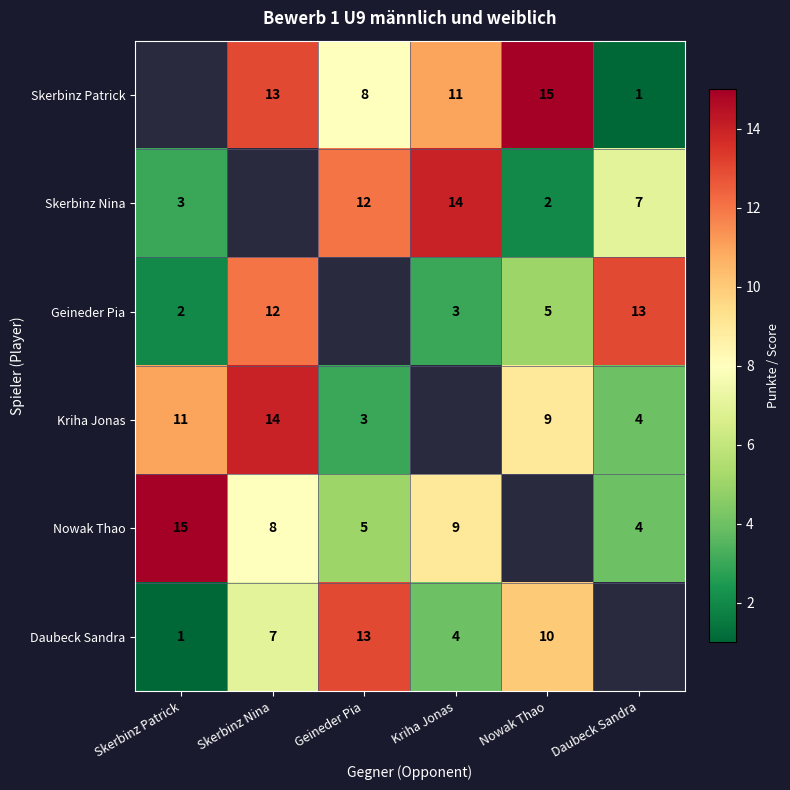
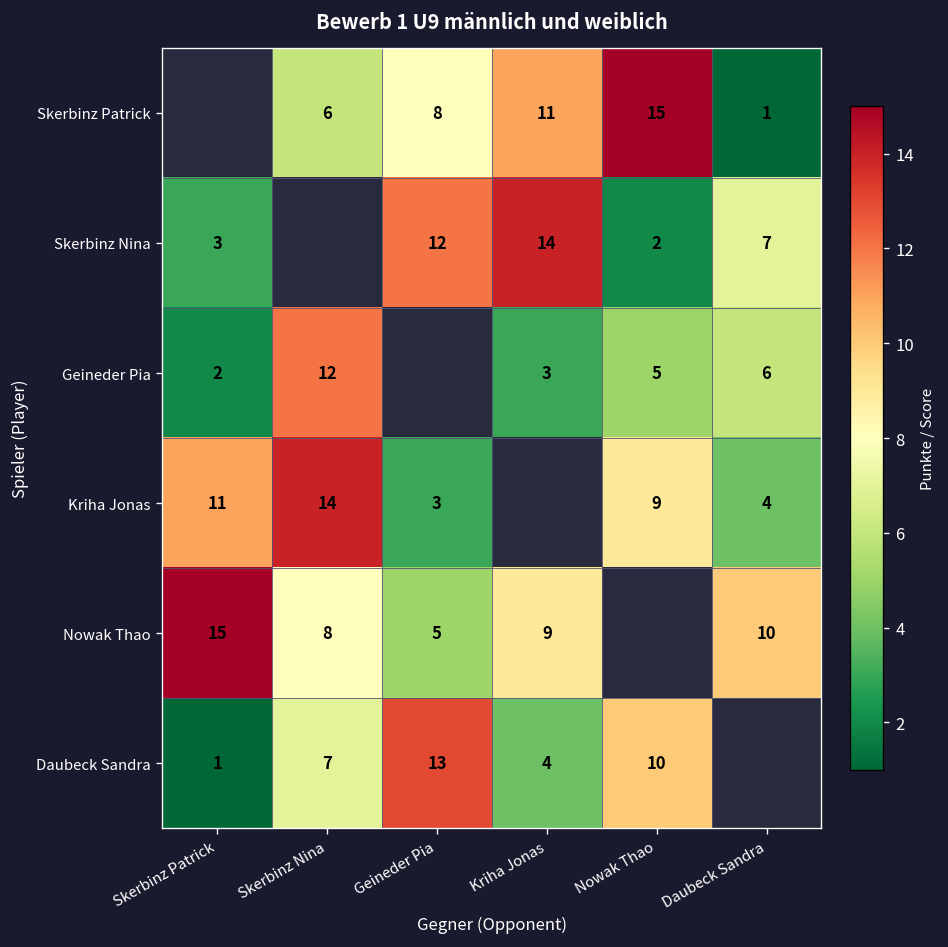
Skerbinz Patrick, Skerbinz Nina: 13 -> 6
Geineder Pia, Daubeck Sandra: 13 -> 6
Nowak Thao, Daubeck Sandra: 4 -> 10
